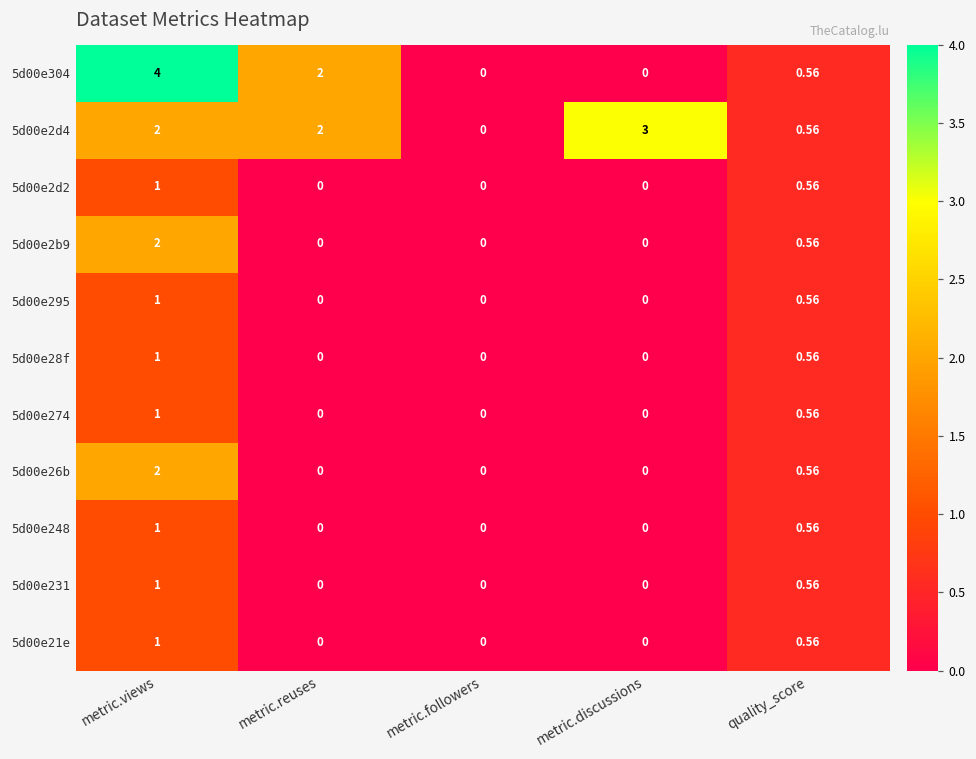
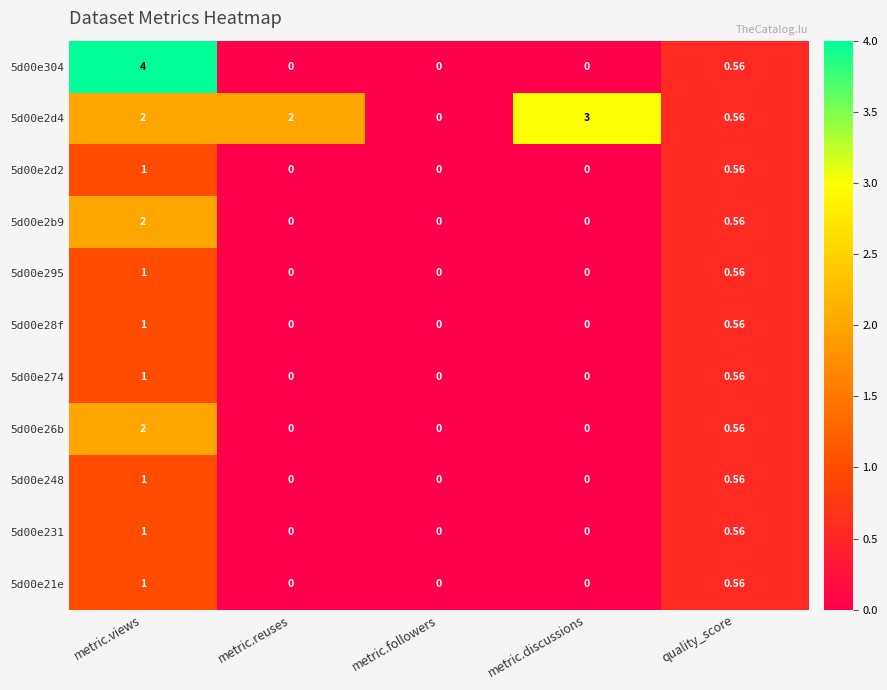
5d00e304, metric.reuses: 2 -> 0
